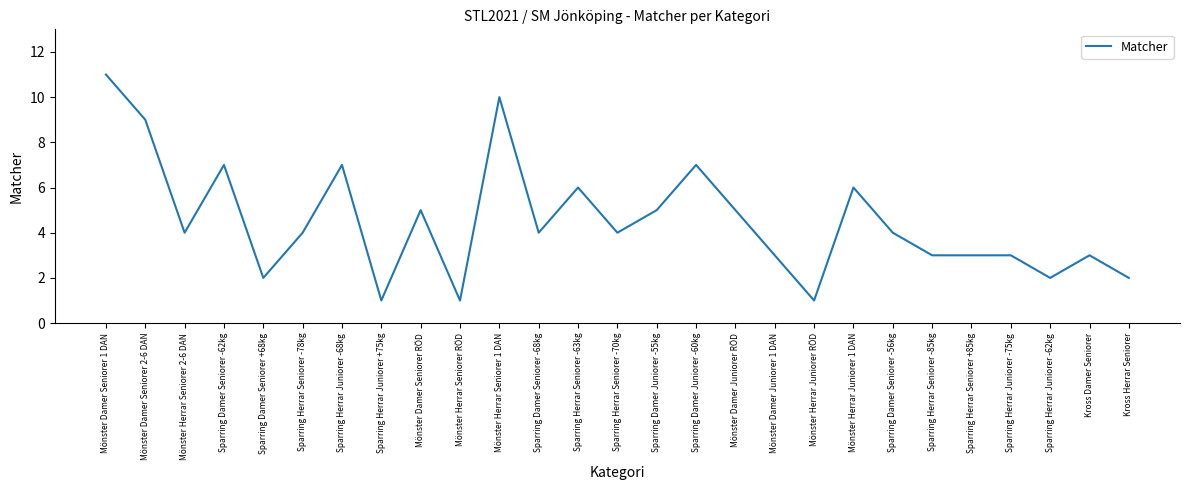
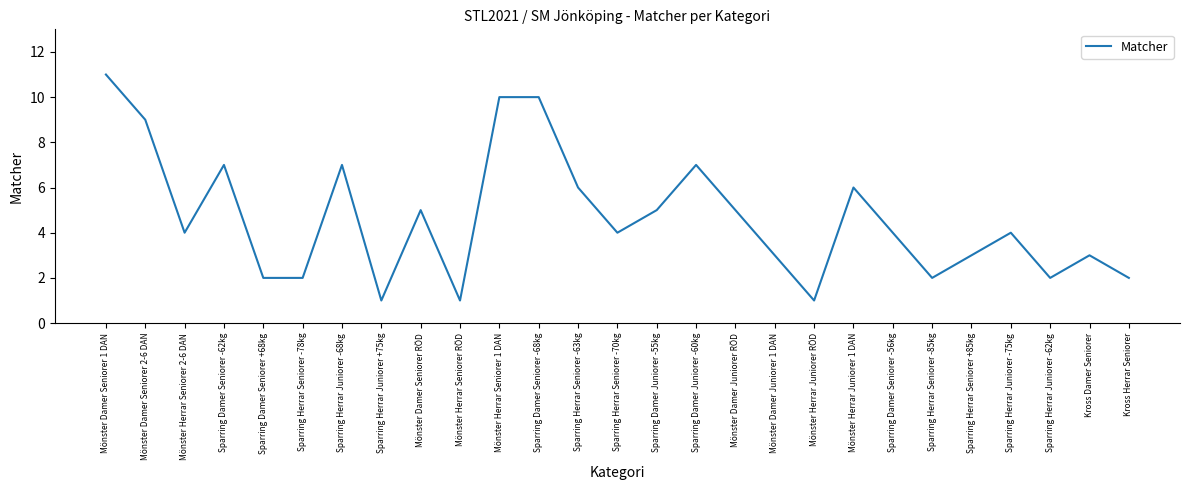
Sparring Herrar Seniorer -78kg: 4 -> 2
Sparring Damer Seniorer -68kg: 4 -> 10
Sparring Herrar Seniorer -85kg: 3 -> 2
Sparring Herrar Juniorer -75kg: 3 -> 4
